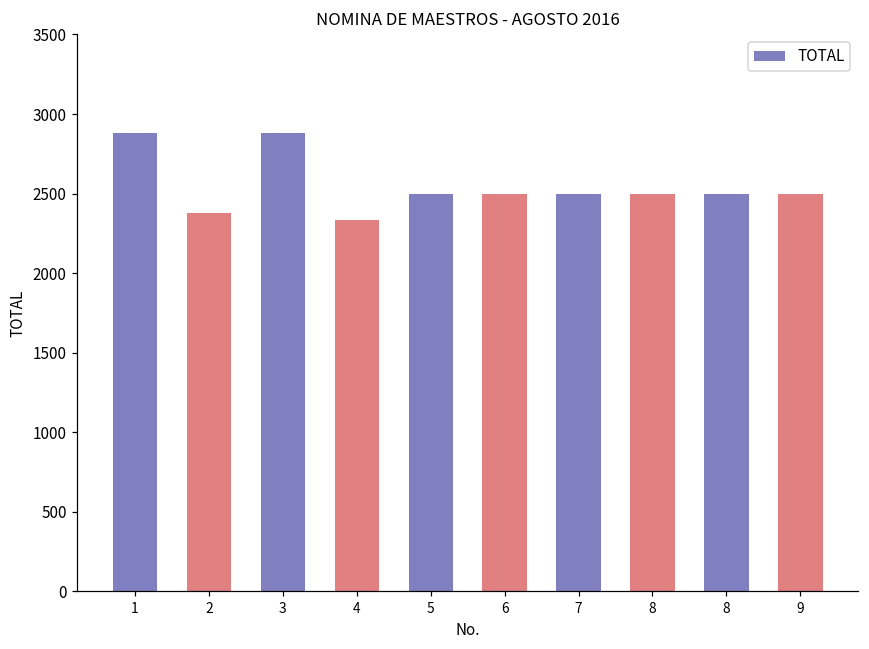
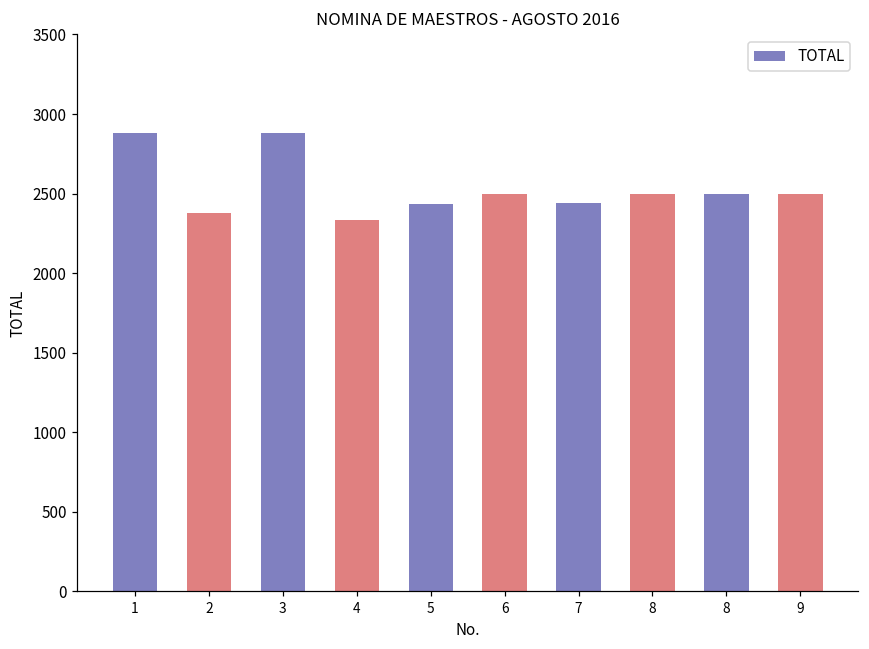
5: 2500 -> 2430
7: 2500 -> 2440
